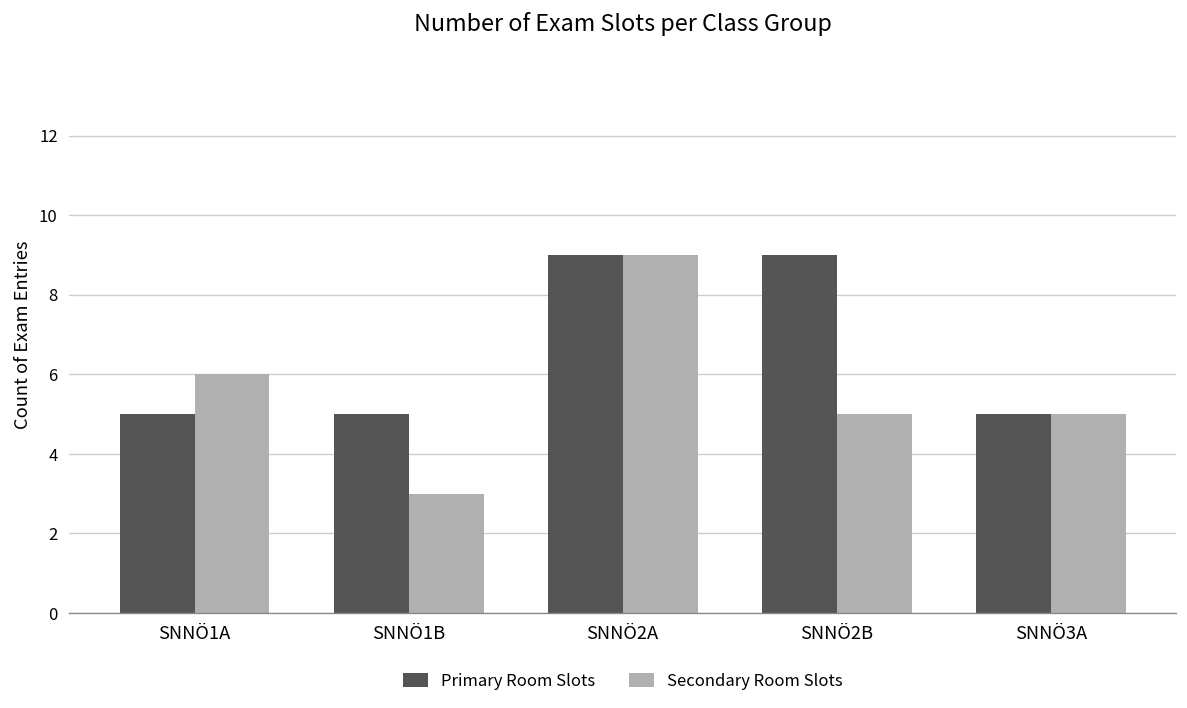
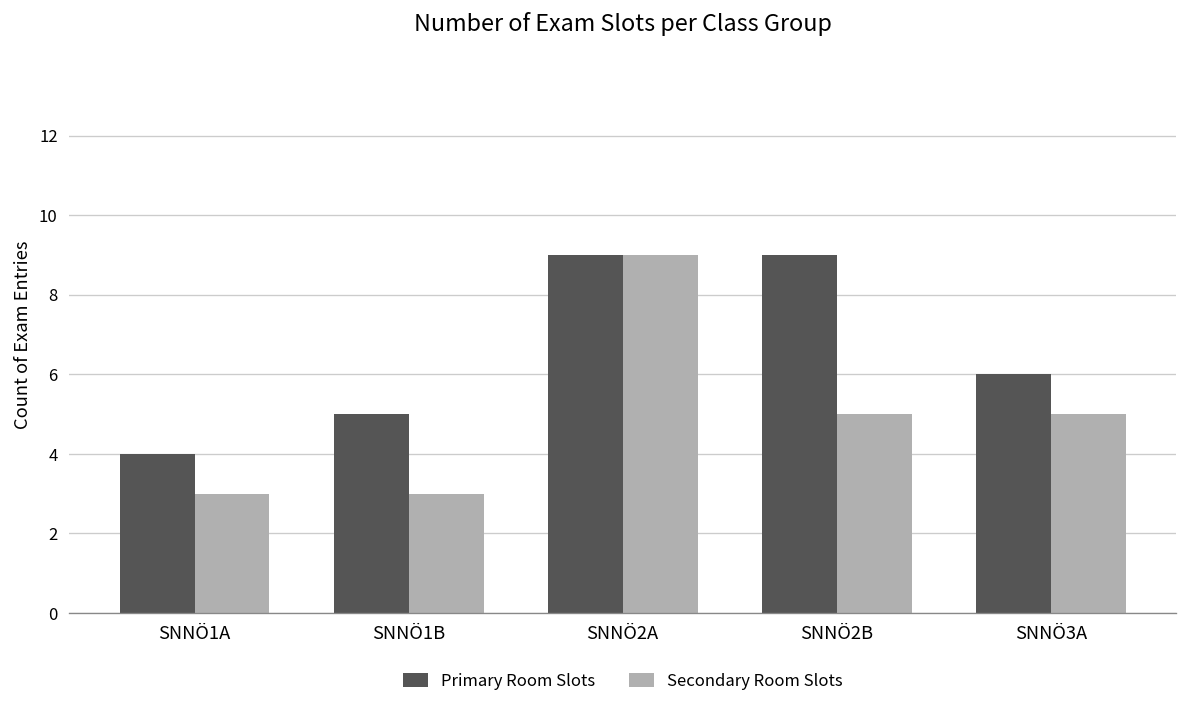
Primary Room Slots, SNNÖ1A: 5 -> 4
Secondary Room Slots, SNNÖ1A: 6 -> 3
Primary Room Slots, SNNÖ3A: 5 -> 6
